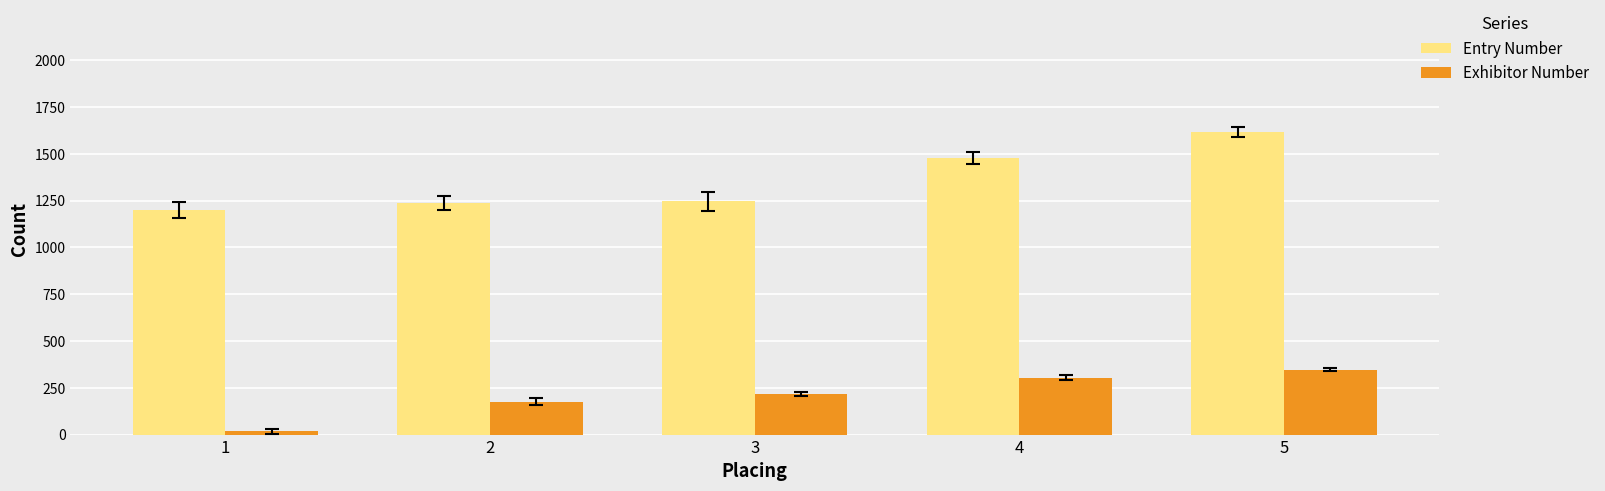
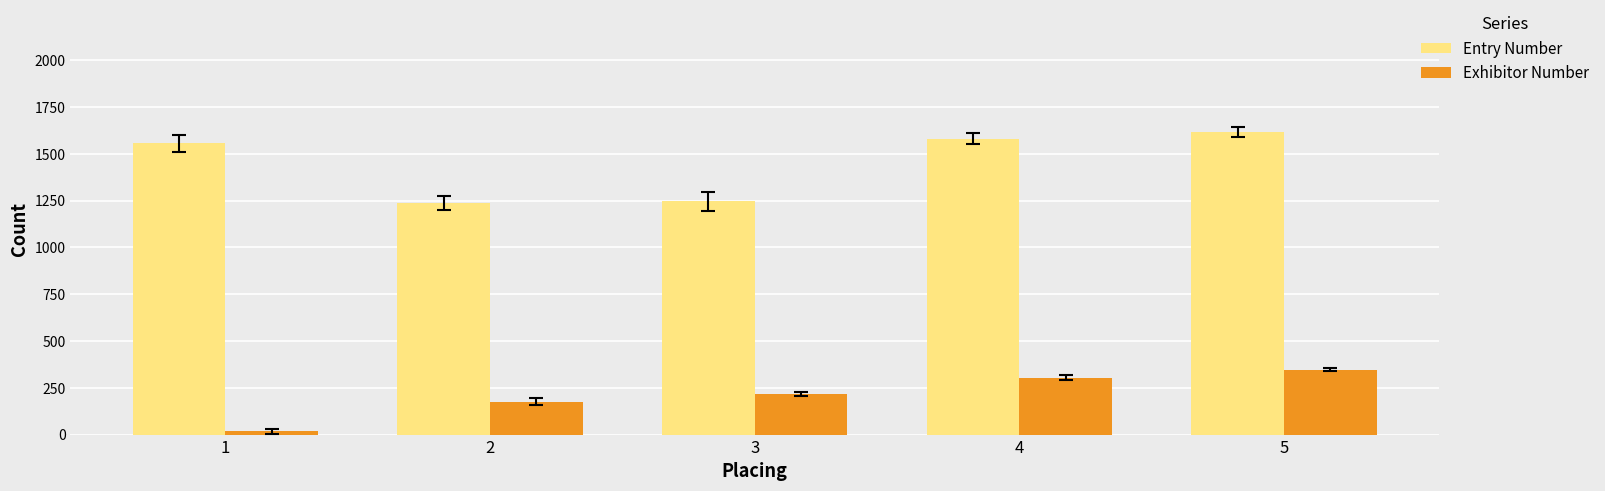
Entry Number, 1: 1200 -> 1560
Entry Number, 4: 1480 -> 1580
